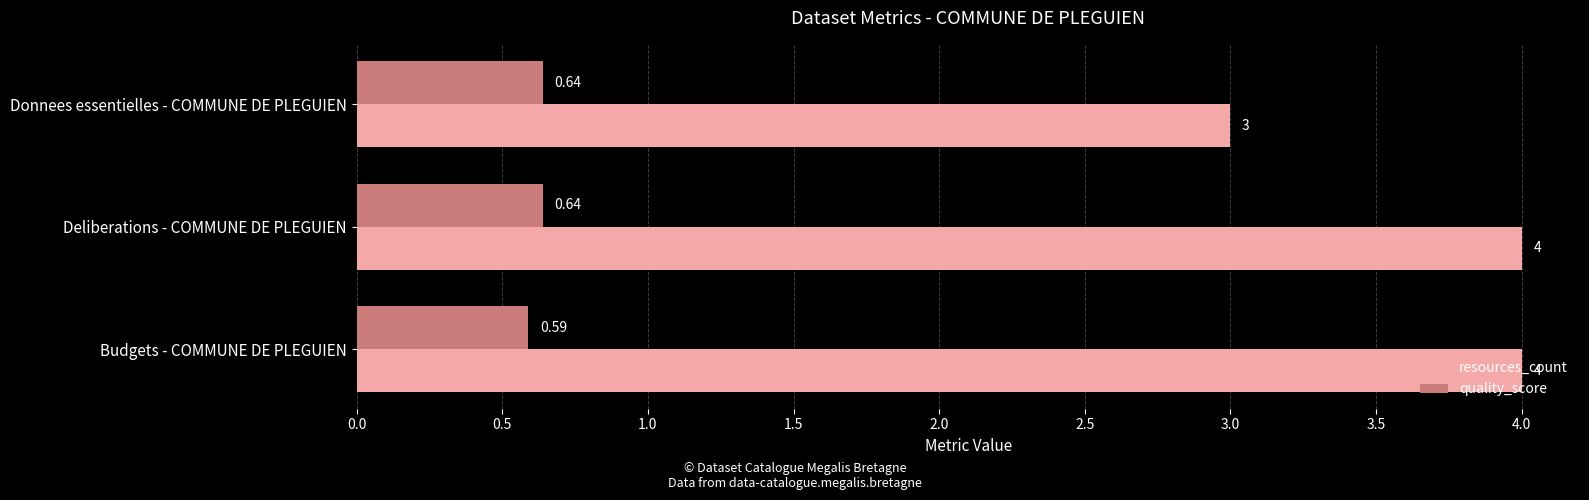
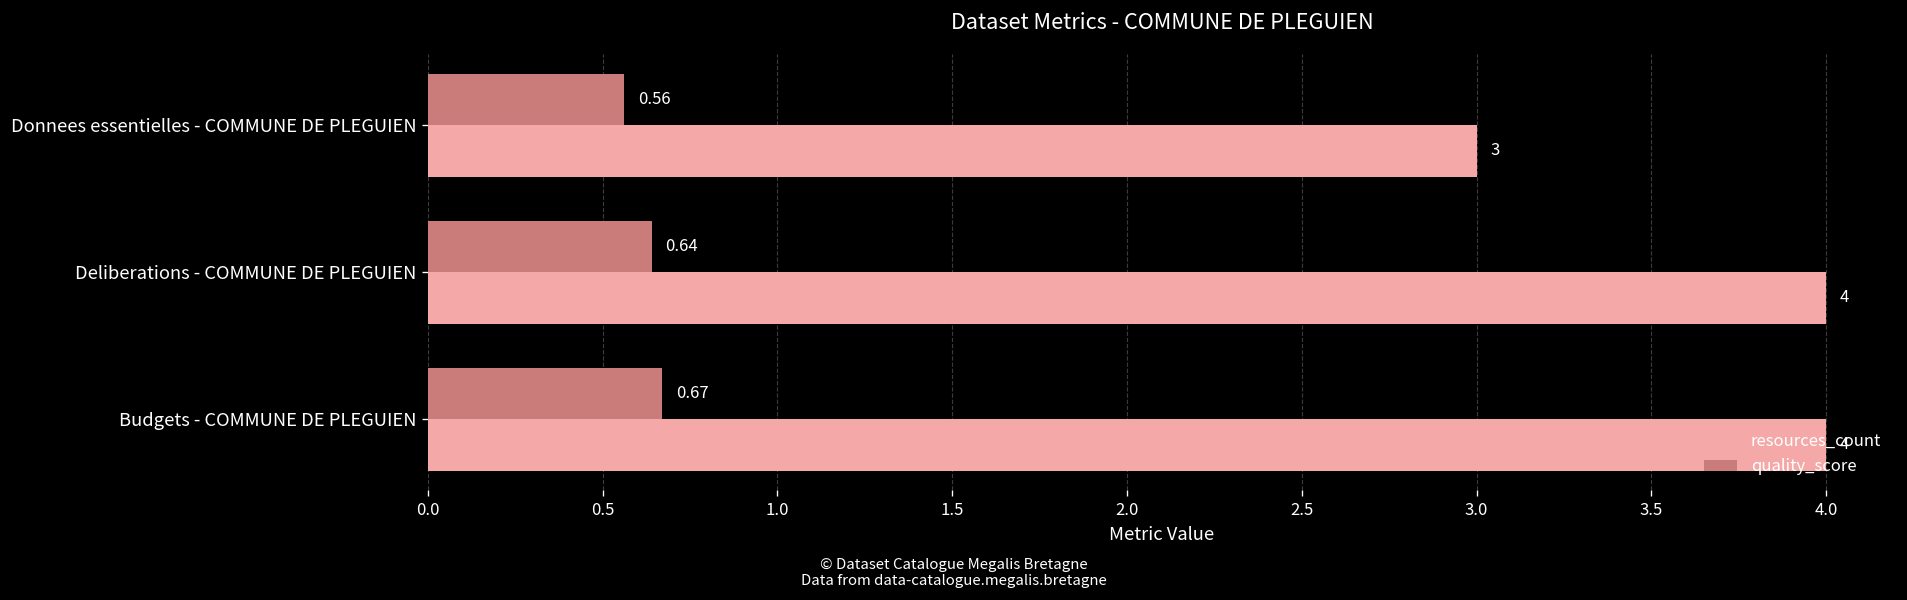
quality_score, Donnees essentielles - COMMUNE DE PLEGUIEN: 0.64 -> 0.56
quality_score, Budgets - COMMUNE DE PLEGUIEN: 0.59 -> 0.67
